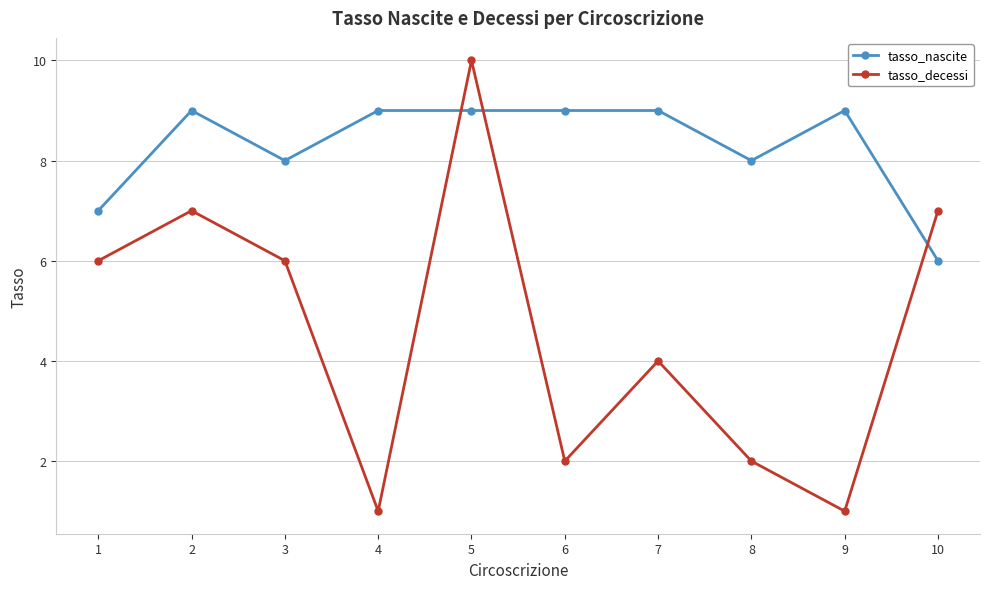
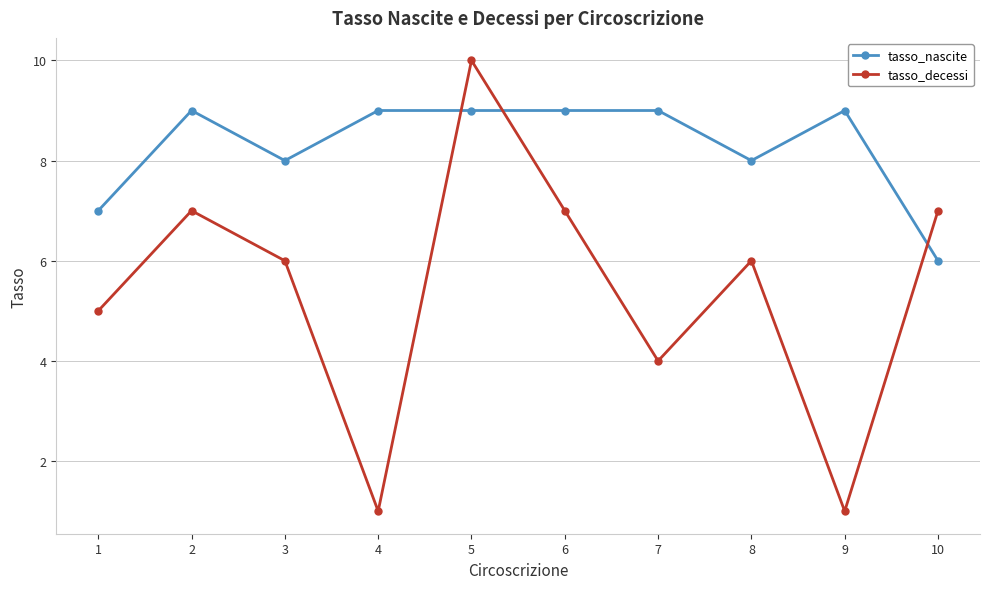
tasso_decessi, 1: 6 -> 5
tasso_decessi, 6: 2 -> 7
tasso_decessi, 8: 2 -> 6
